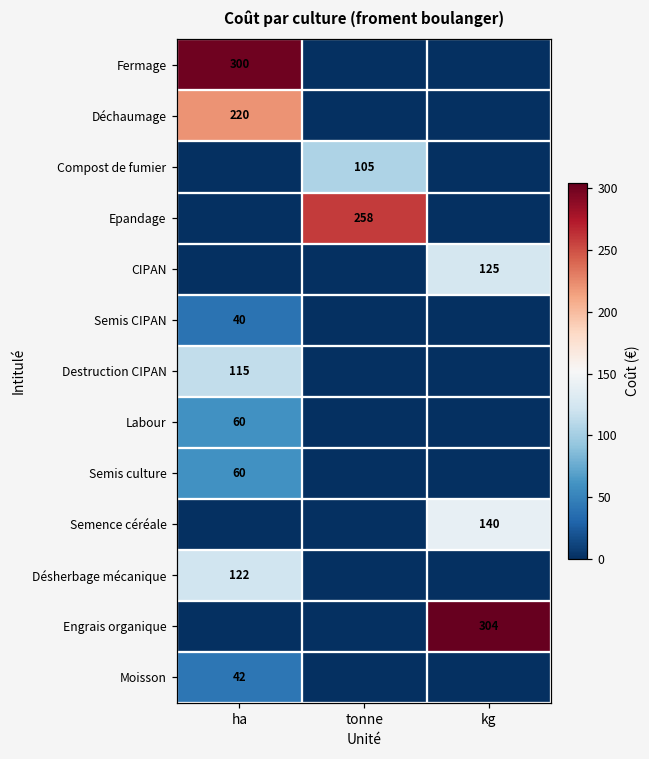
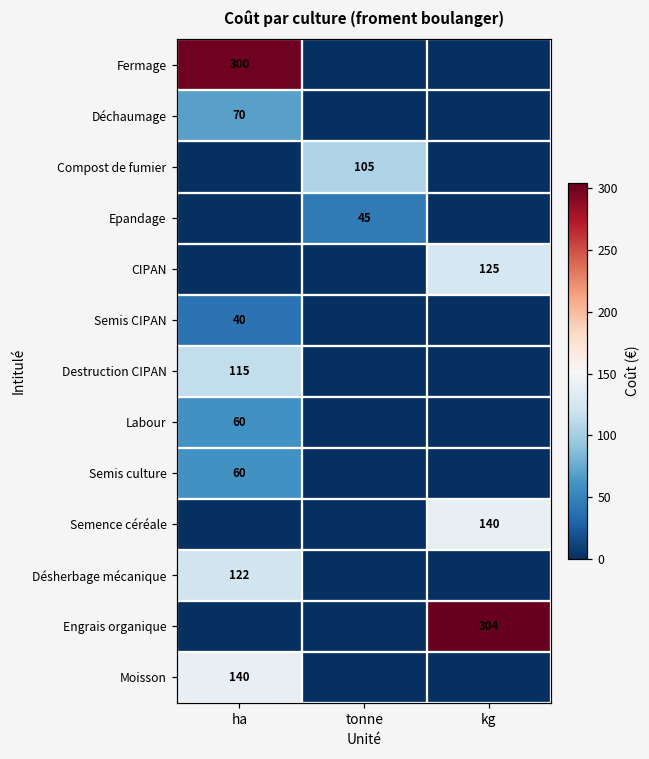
Déchaumage, ha: 220 -> 70
Epandage, tonne: 258 -> 45
Moisson, ha: 42 -> 140
